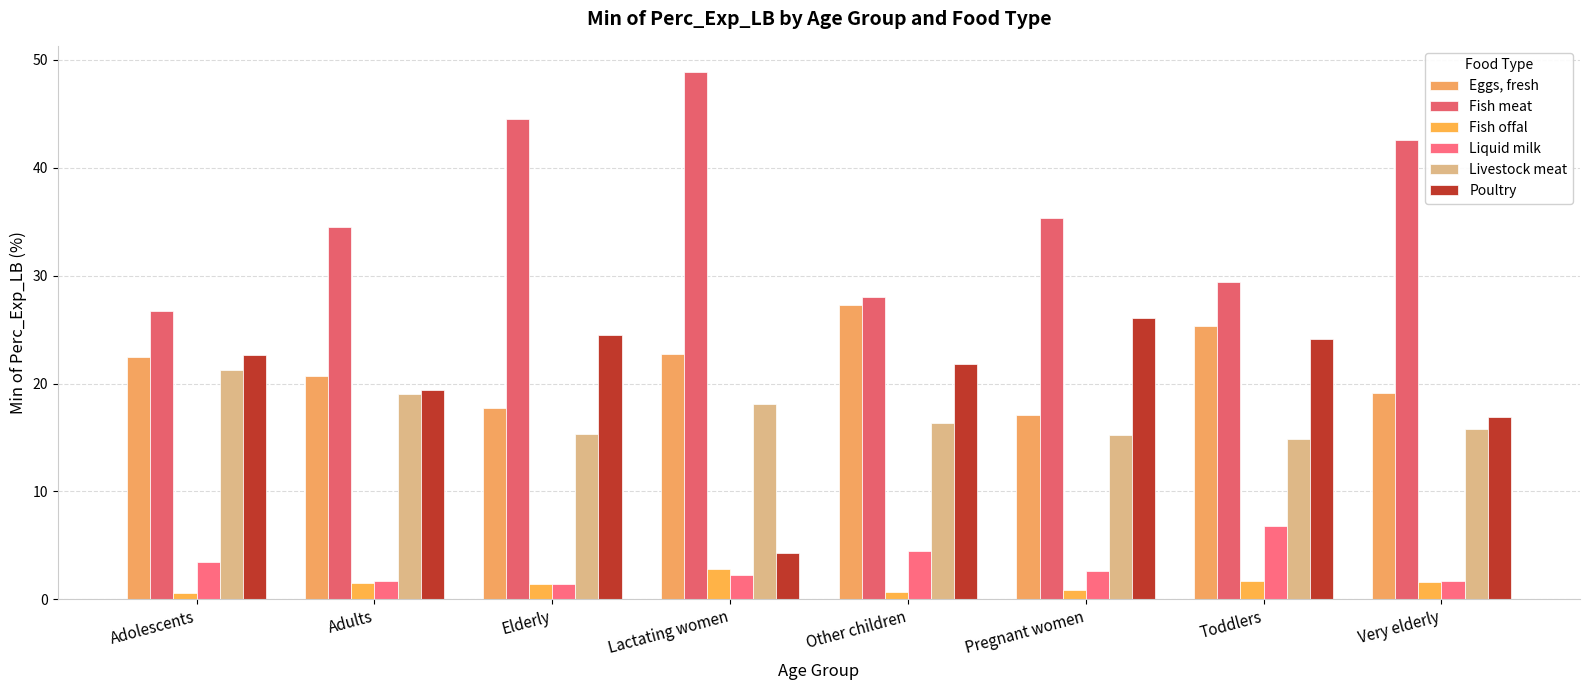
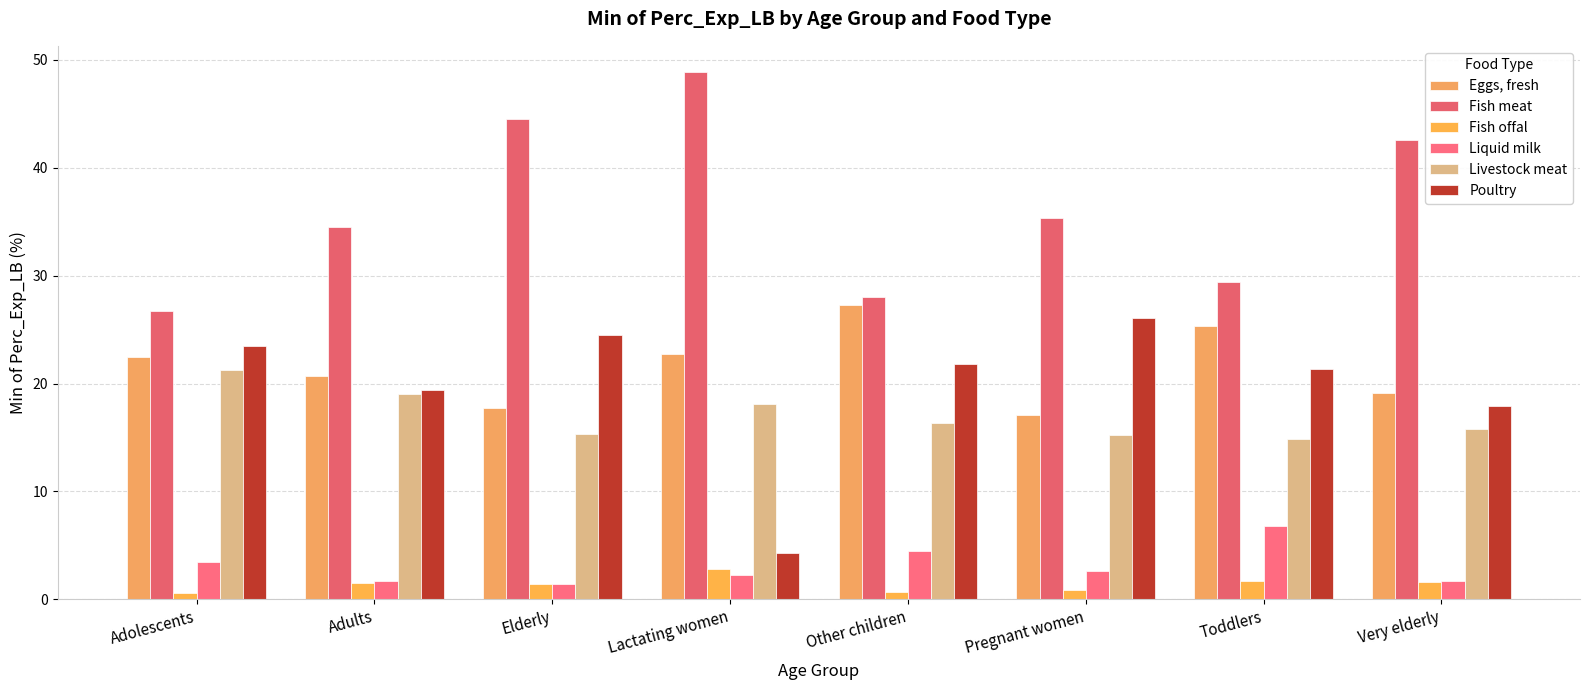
Poultry, Adolescents: 22.6 -> 23.5
Poultry, Toddlers: 24.2 -> 21.3
Poultry, Very elderly: 16.9 -> 17.9
